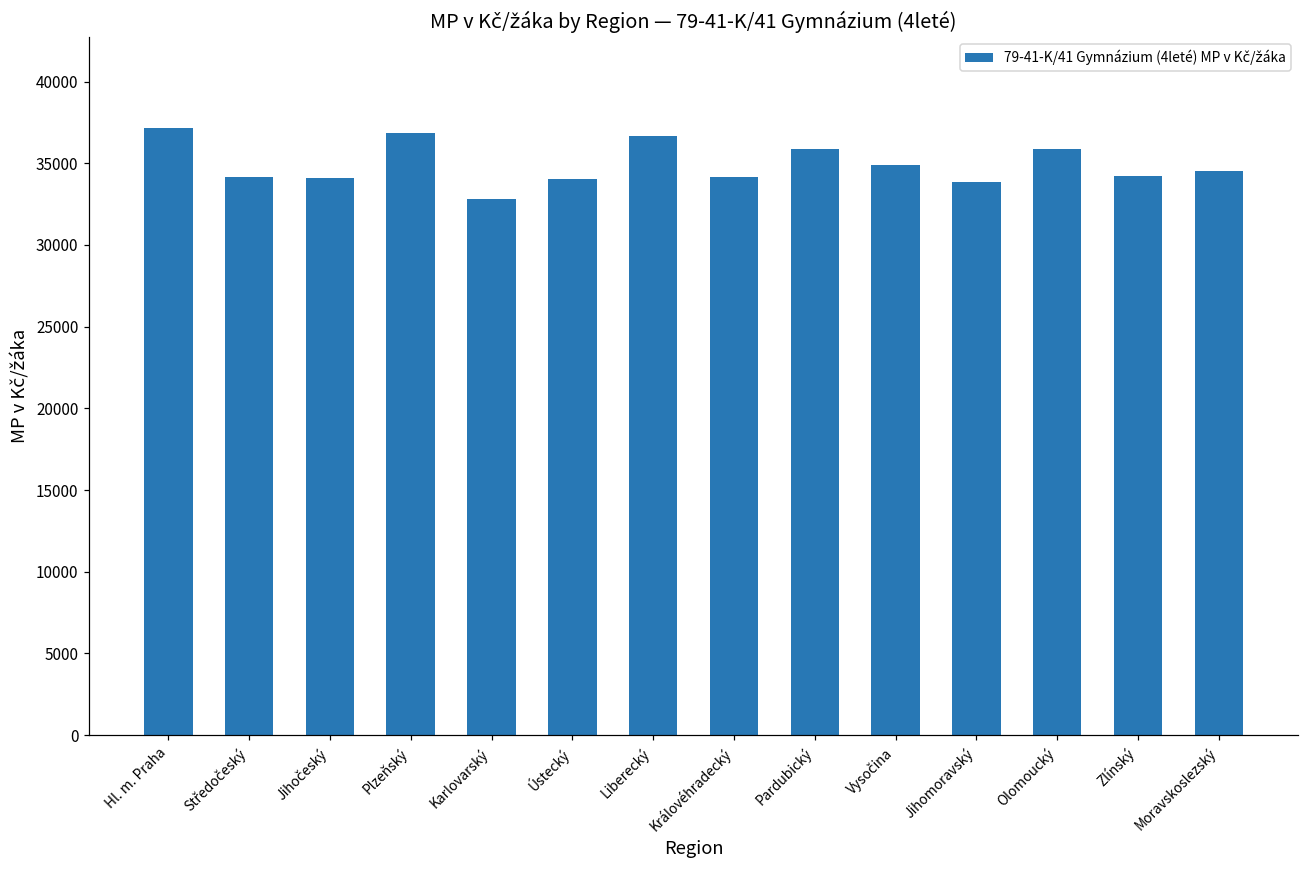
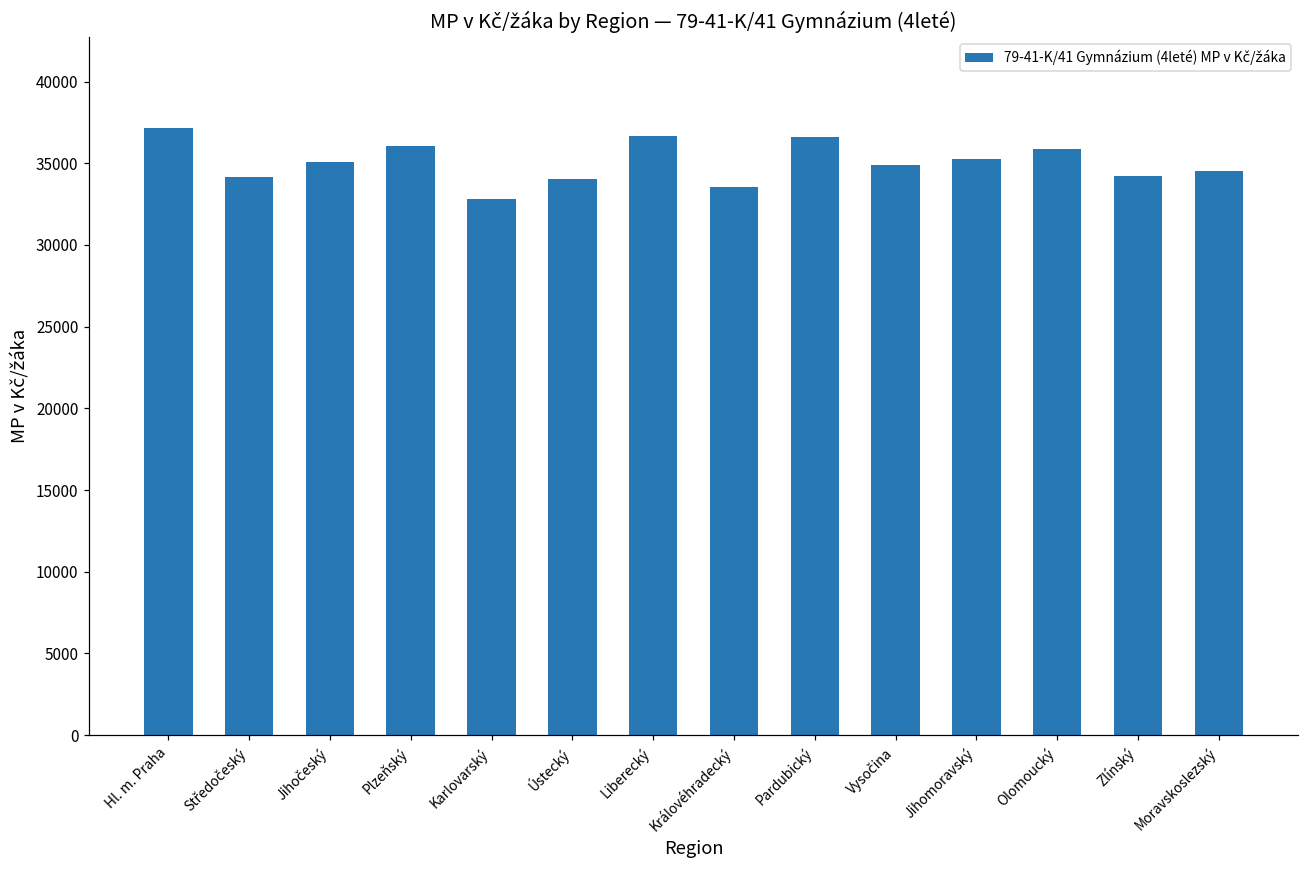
Jihočeský: 34100 -> 35100
Plzeňský: 36800 -> 36000
Královéhradecký: 34200 -> 33500
Pardubický: 35900 -> 36600
Jihomoravský: 33900 -> 35300
